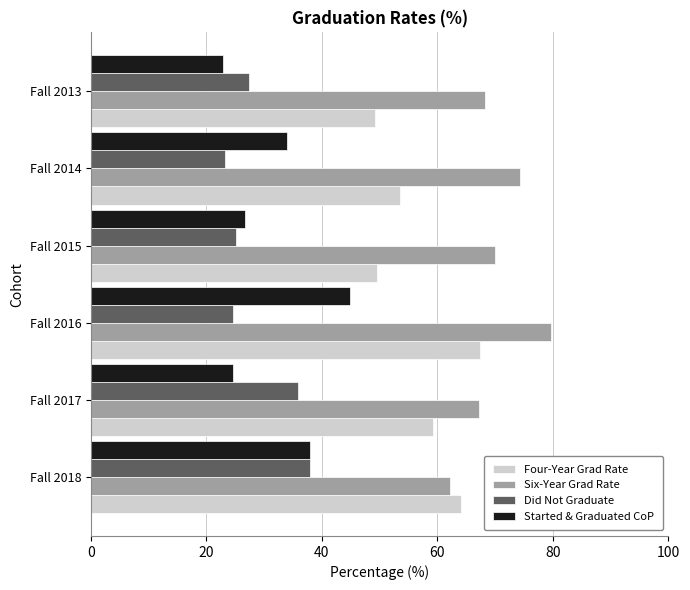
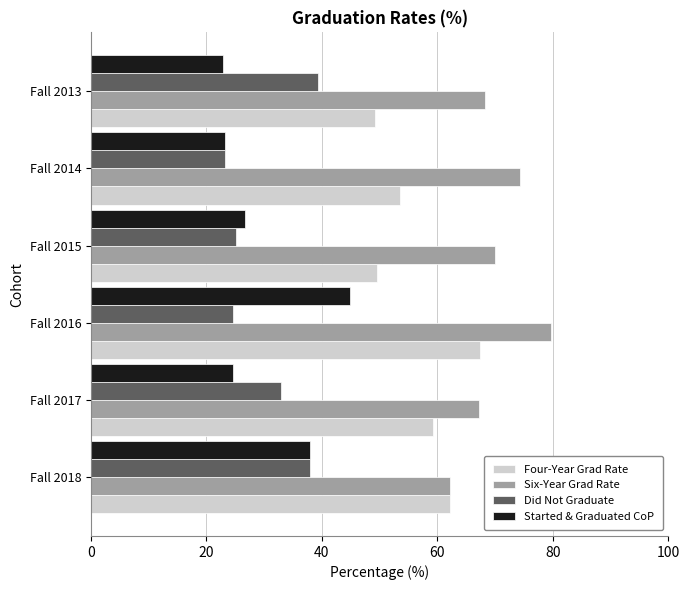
Did Not Graduate, Fall 2013: 27 -> 39
Started & Graduated CoP, Fall 2014: 34 -> 23
Did Not Graduate, Fall 2017: 36 -> 33
Four-Year Grad Rate, Fall 2018: 64 -> 62
